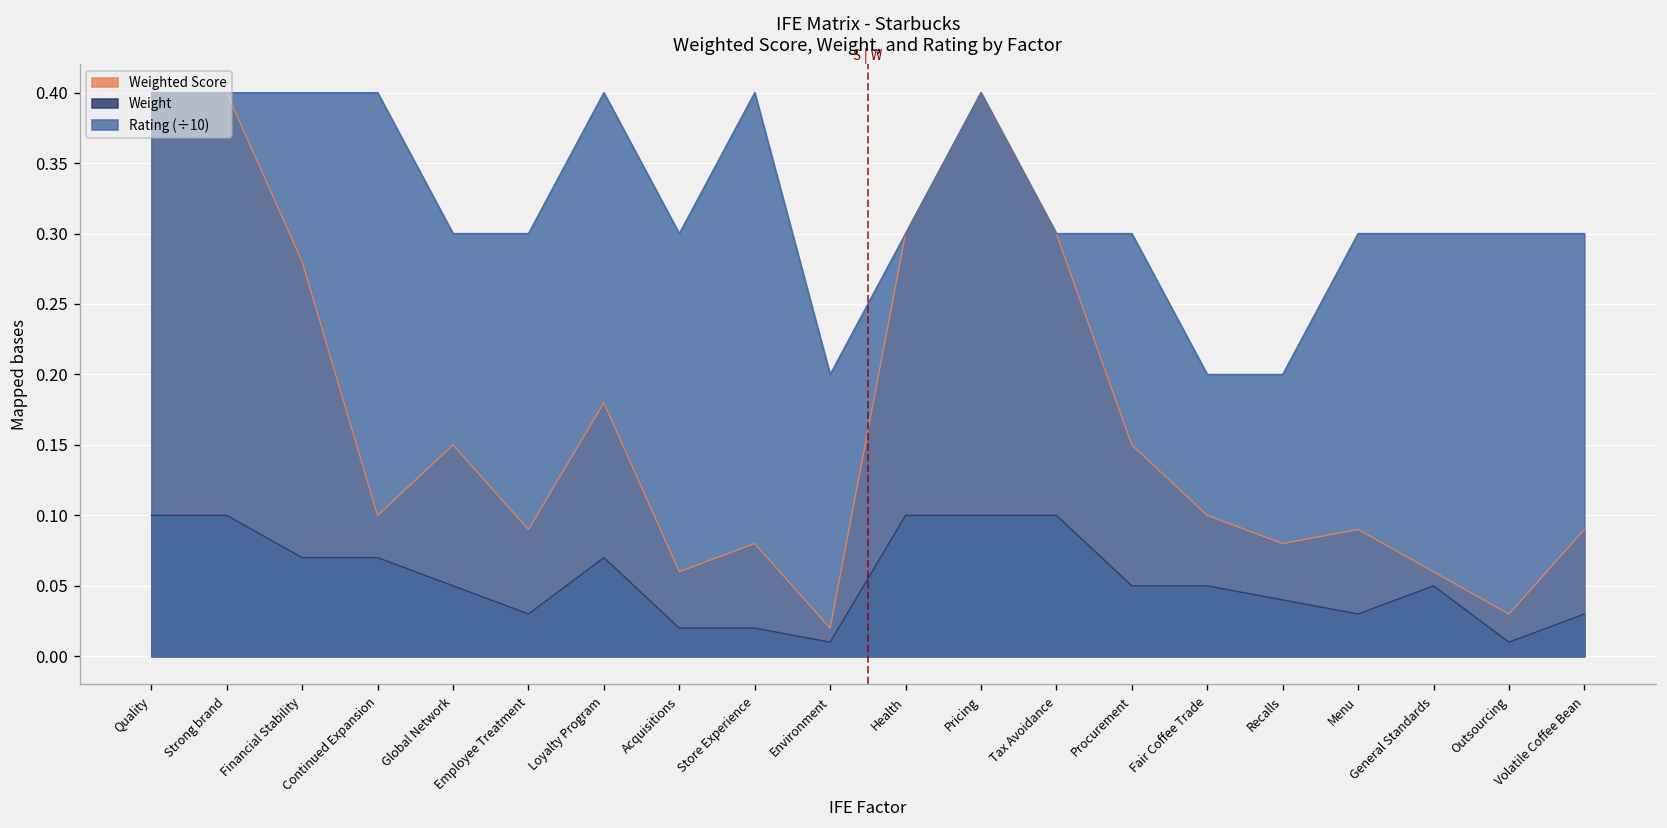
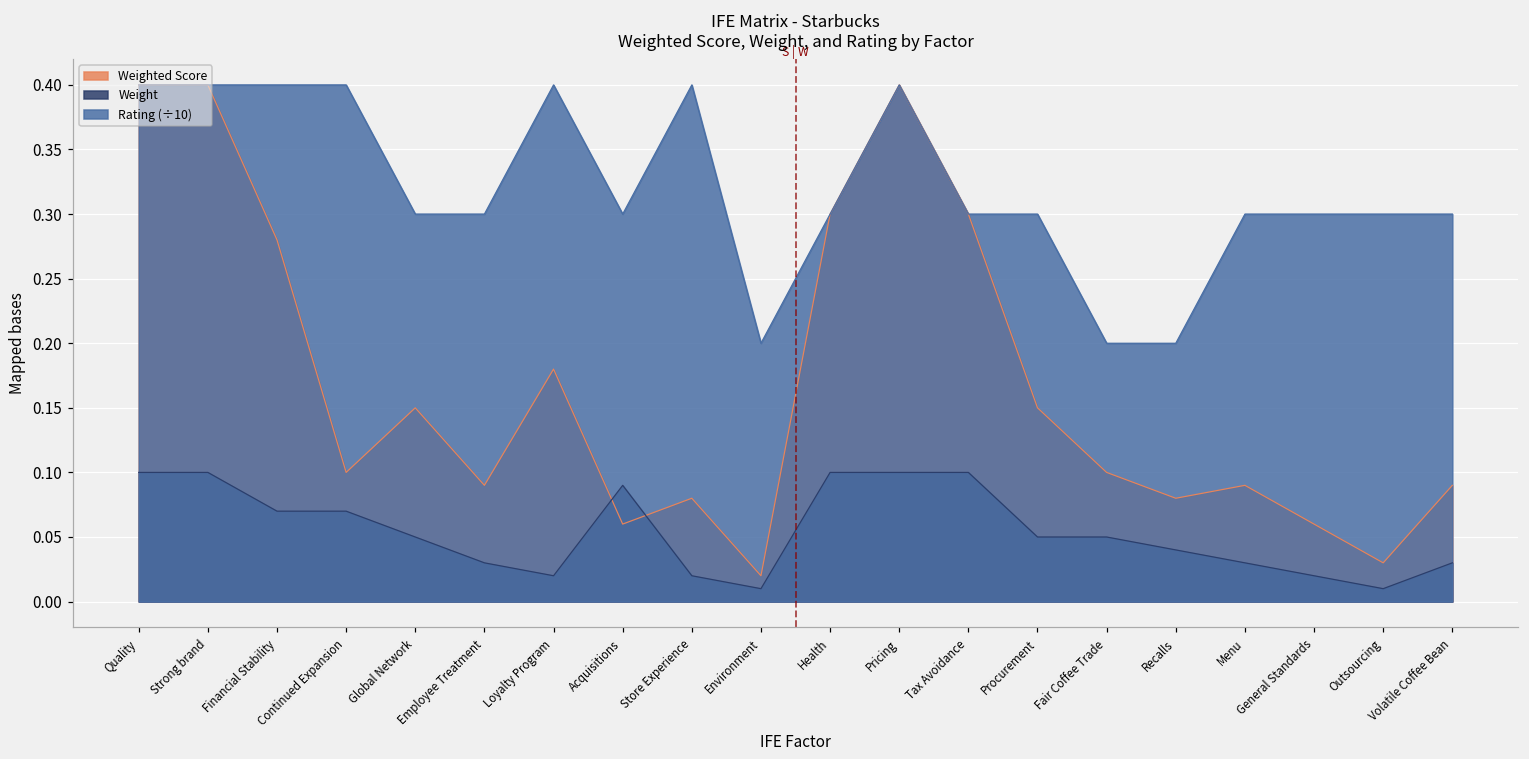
Weight, Loyalty Program: 0.07 -> 0.02
Weight, Acquisitions: 0.02 -> 0.09
Weight, General Standards: 0.05 -> 0.02
